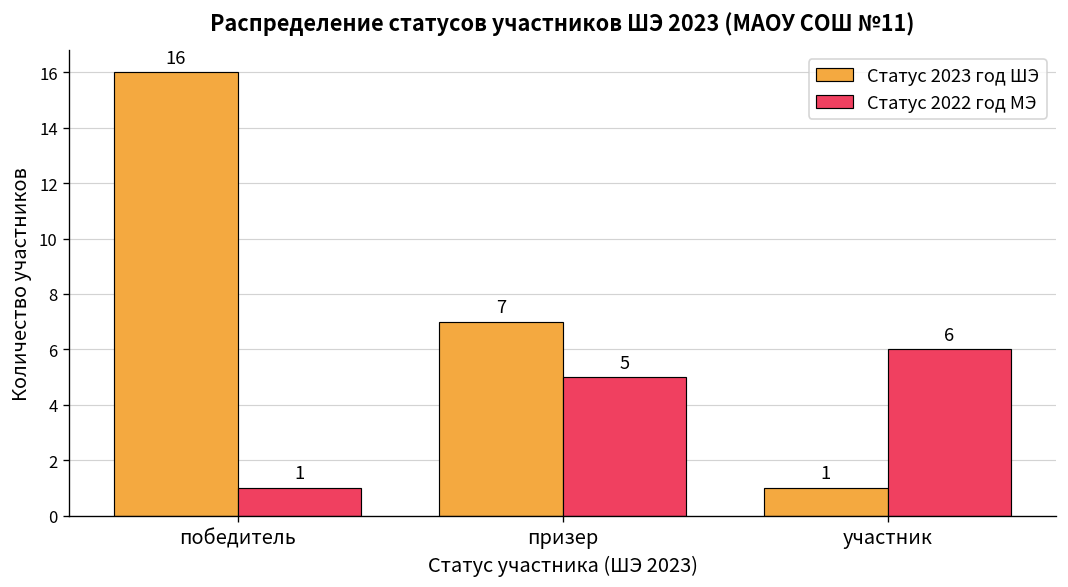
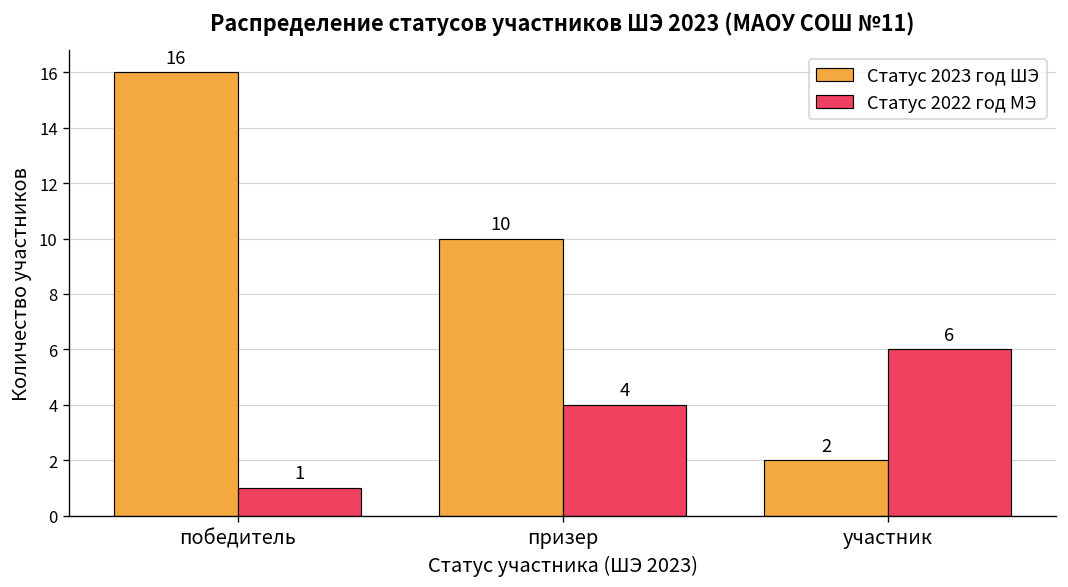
Статус 2023 год ШЭ, призер: 7 -> 10
Статус 2022 год МЭ, призер: 5 -> 4
Статус 2023 год ШЭ, участник: 1 -> 2
